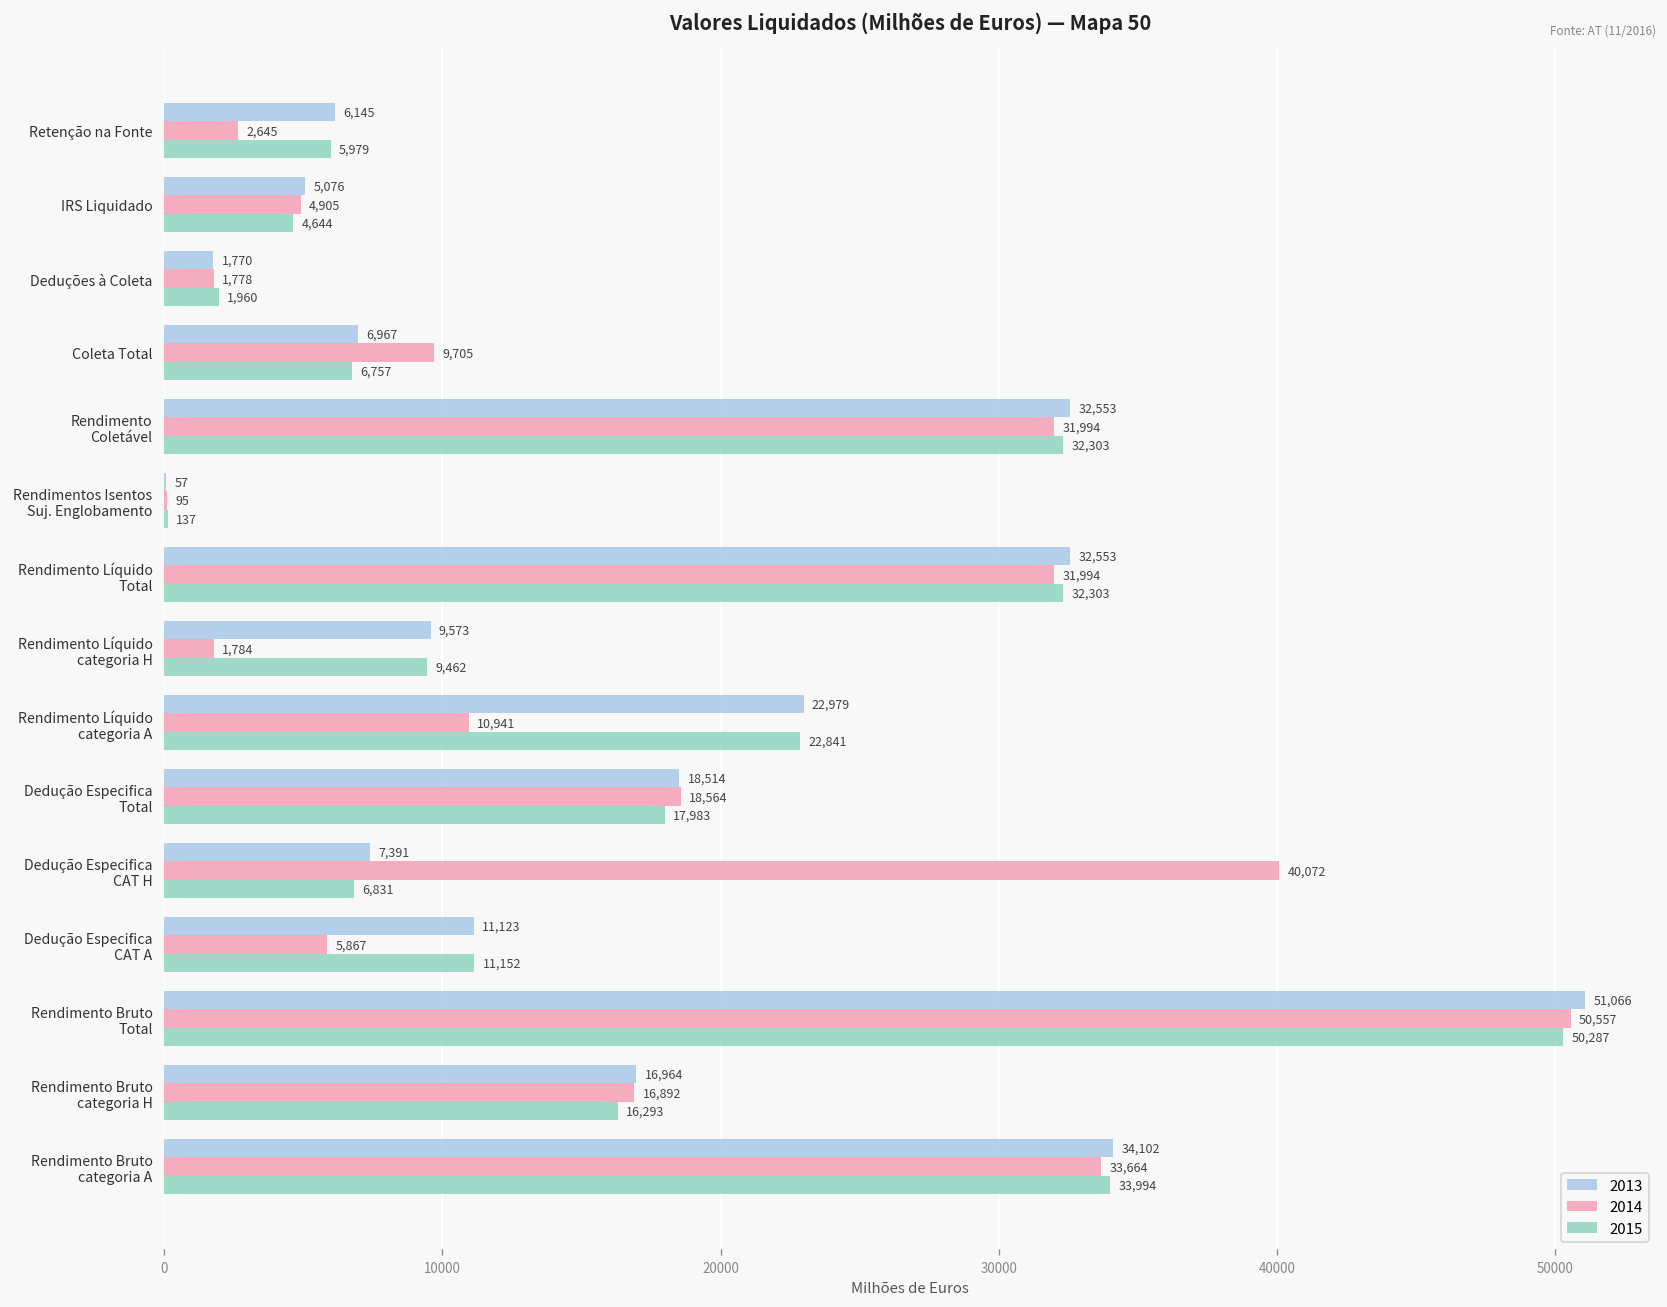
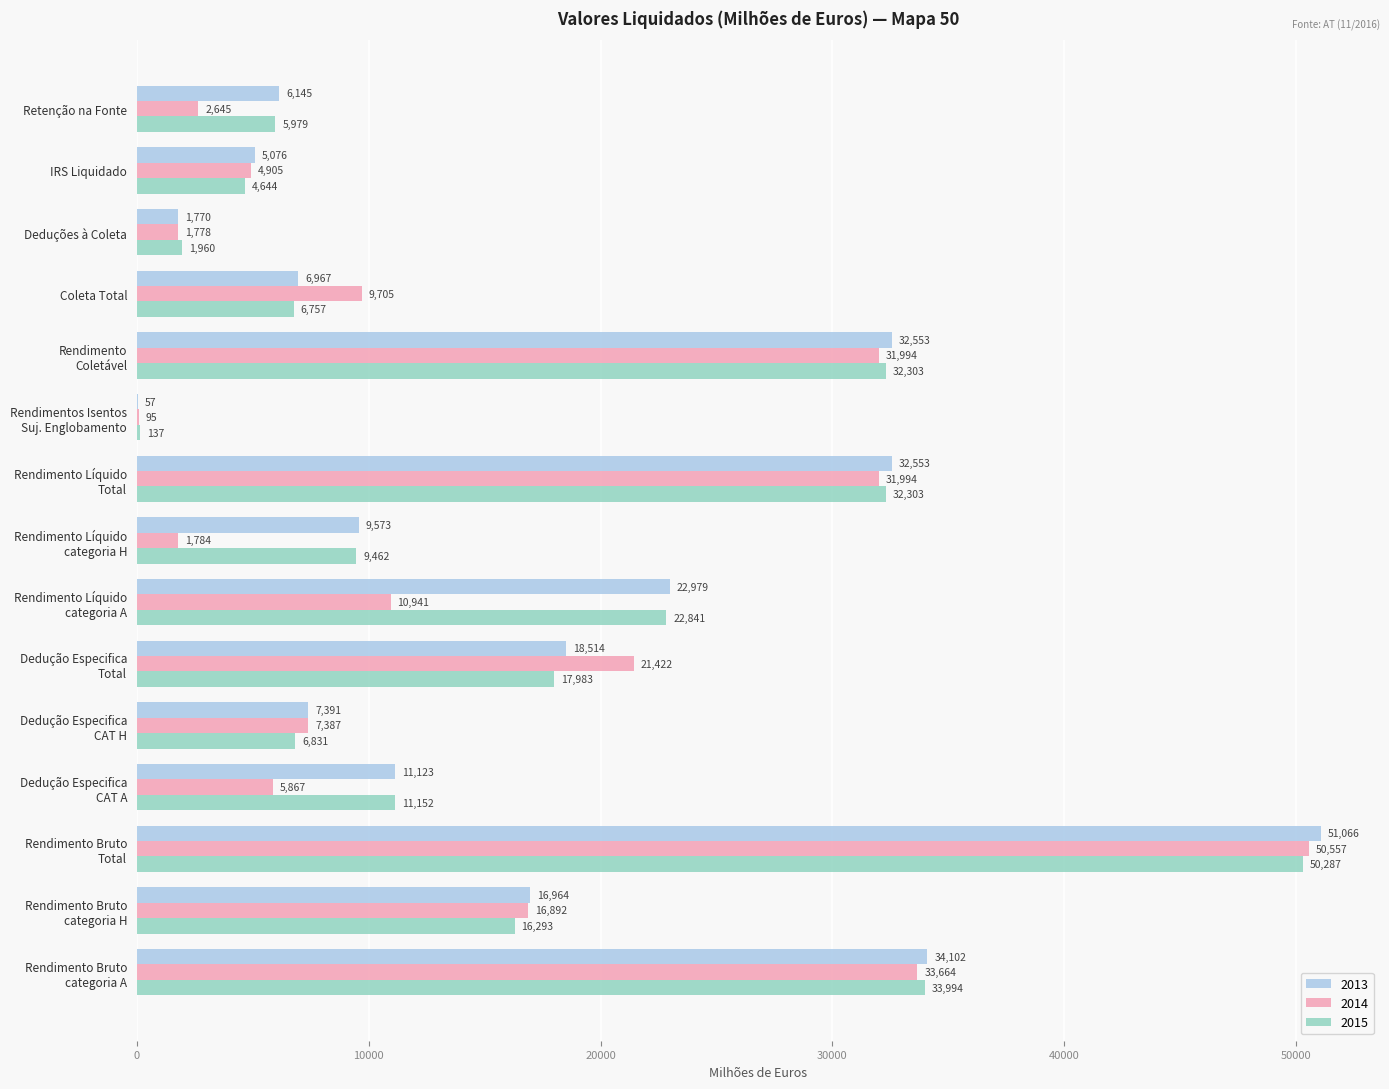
2014, Dedução Especifica Total: 18,564 -> 21,422
2014, Dedução Especifica CAT H: 40,072 -> 7,387
